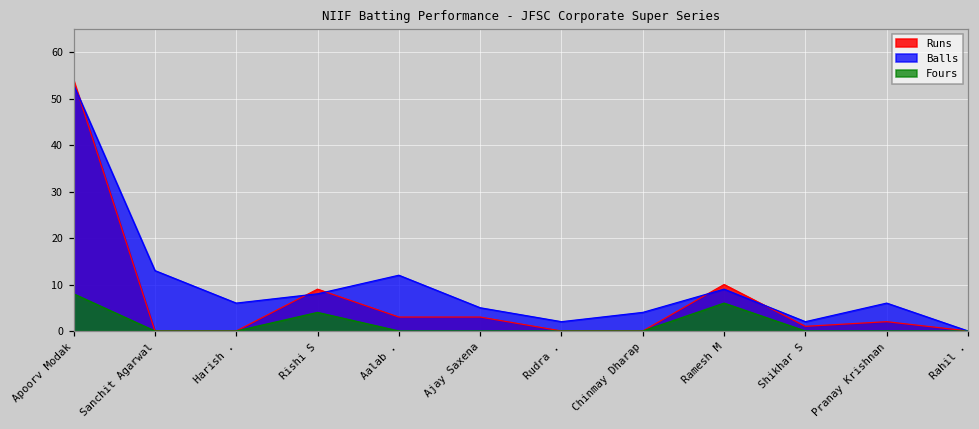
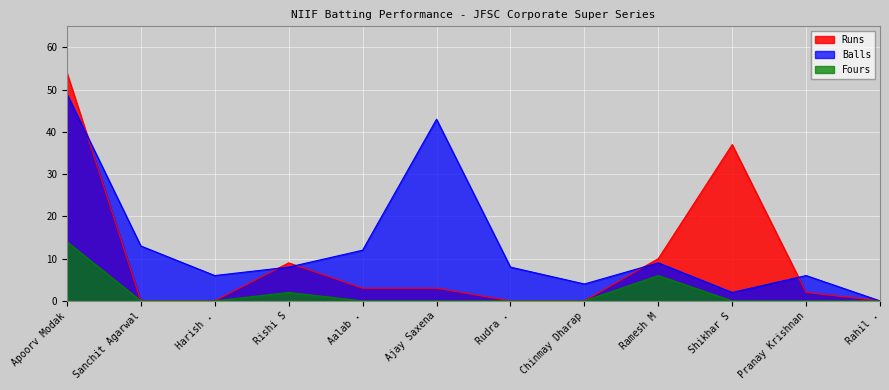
Balls, Apoorv Modak: 53 -> 49
Fours, Apoorv Modak: 8 -> 14
Fours, Rishi S: 4 -> 2
Balls, Ajay Saxena: 5 -> 43
Balls, Rudra .: 2 -> 8
Runs, Shikhar S: 1 -> 37
